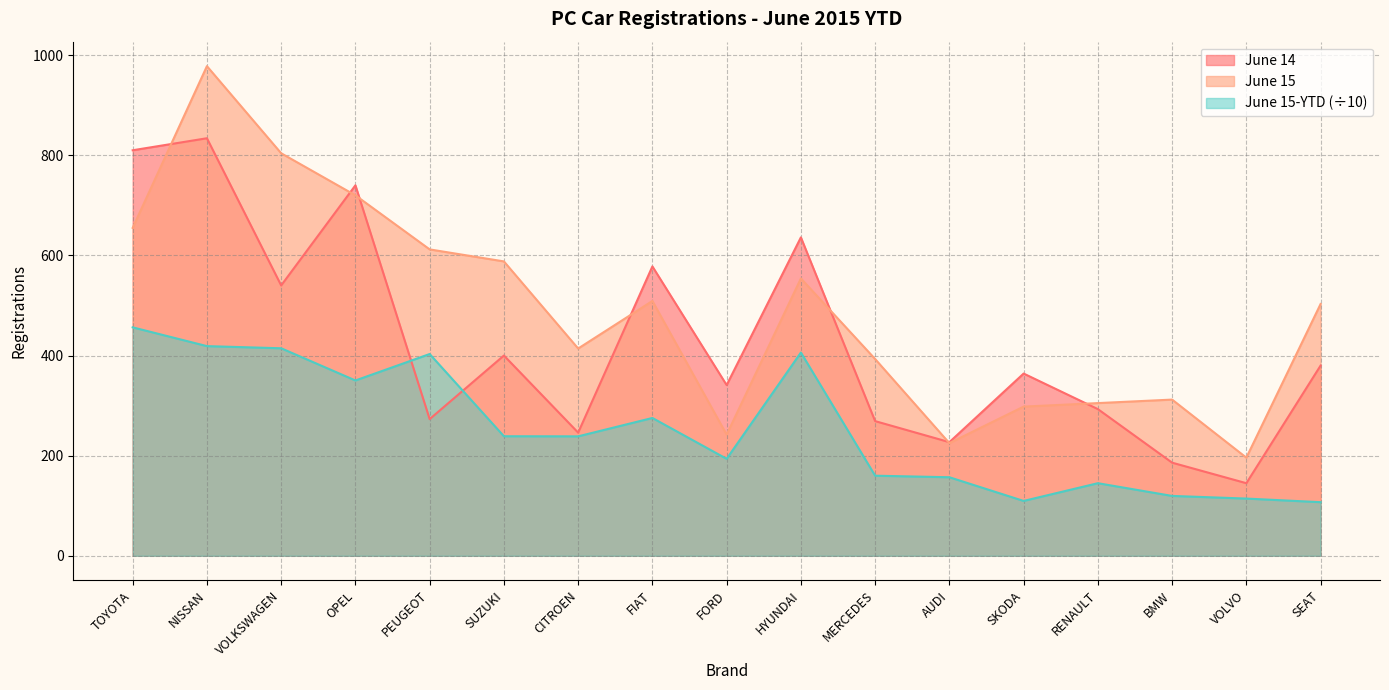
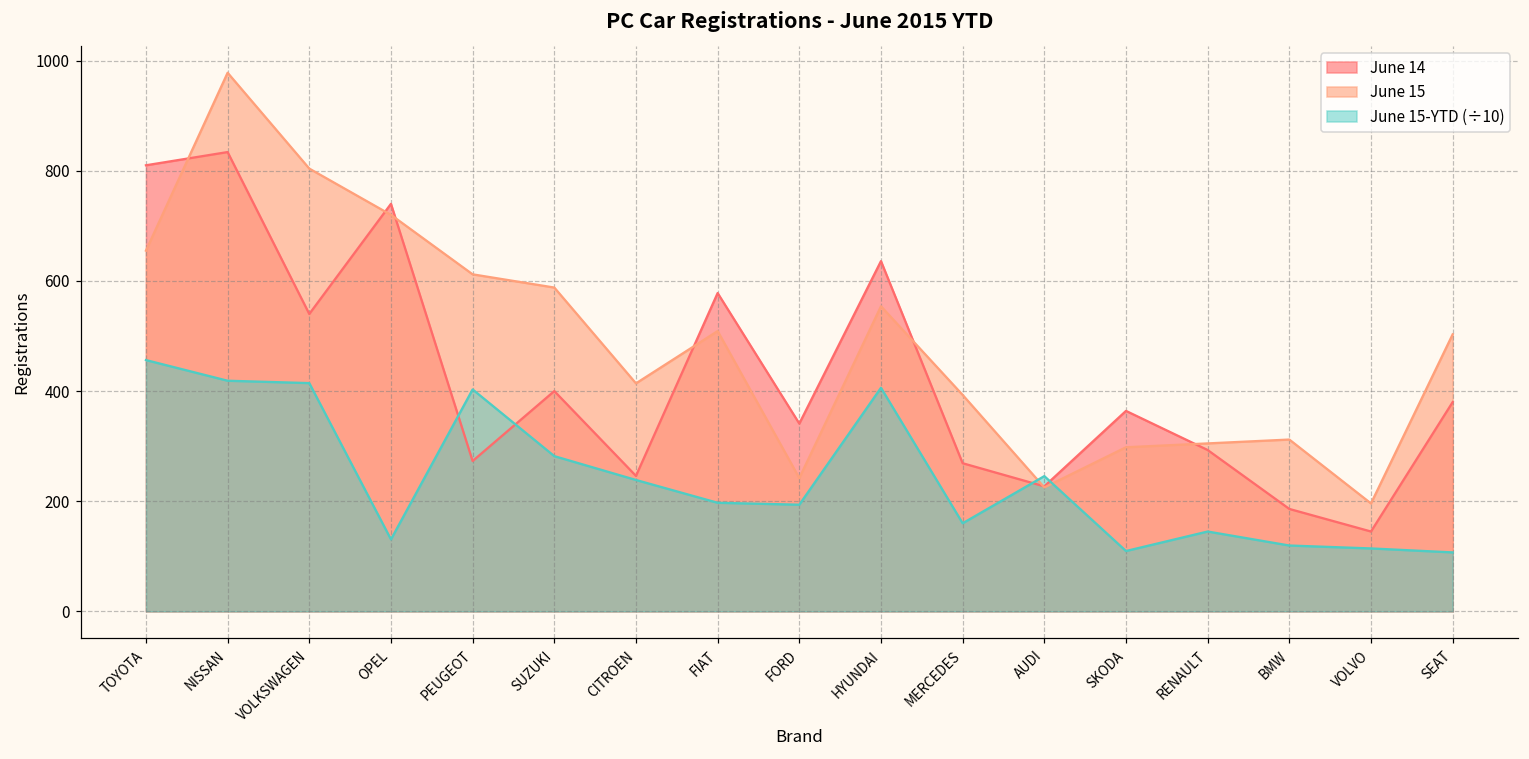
June 15-YTD (÷10), OPEL: 350 -> 130
June 15-YTD (÷10), SUZUKI: 240 -> 280
June 15-YTD (÷10), FIAT: 280 -> 200
June 15-YTD (÷10), AUDI: 160 -> 250
